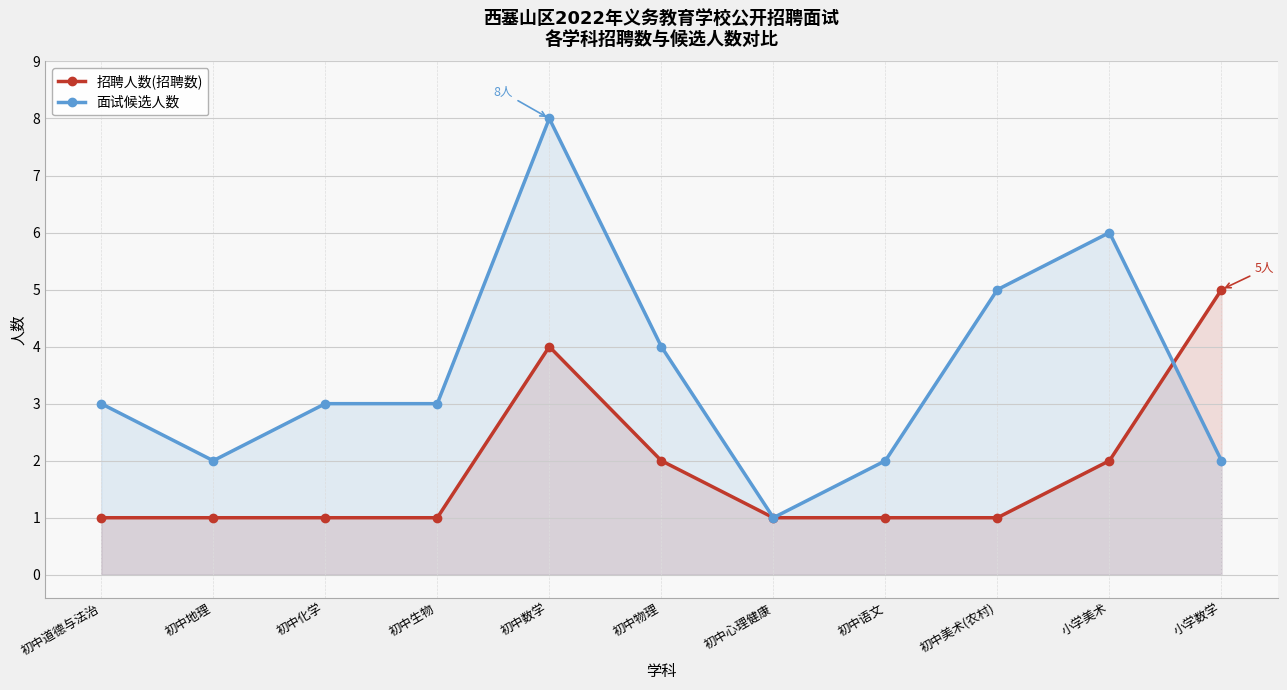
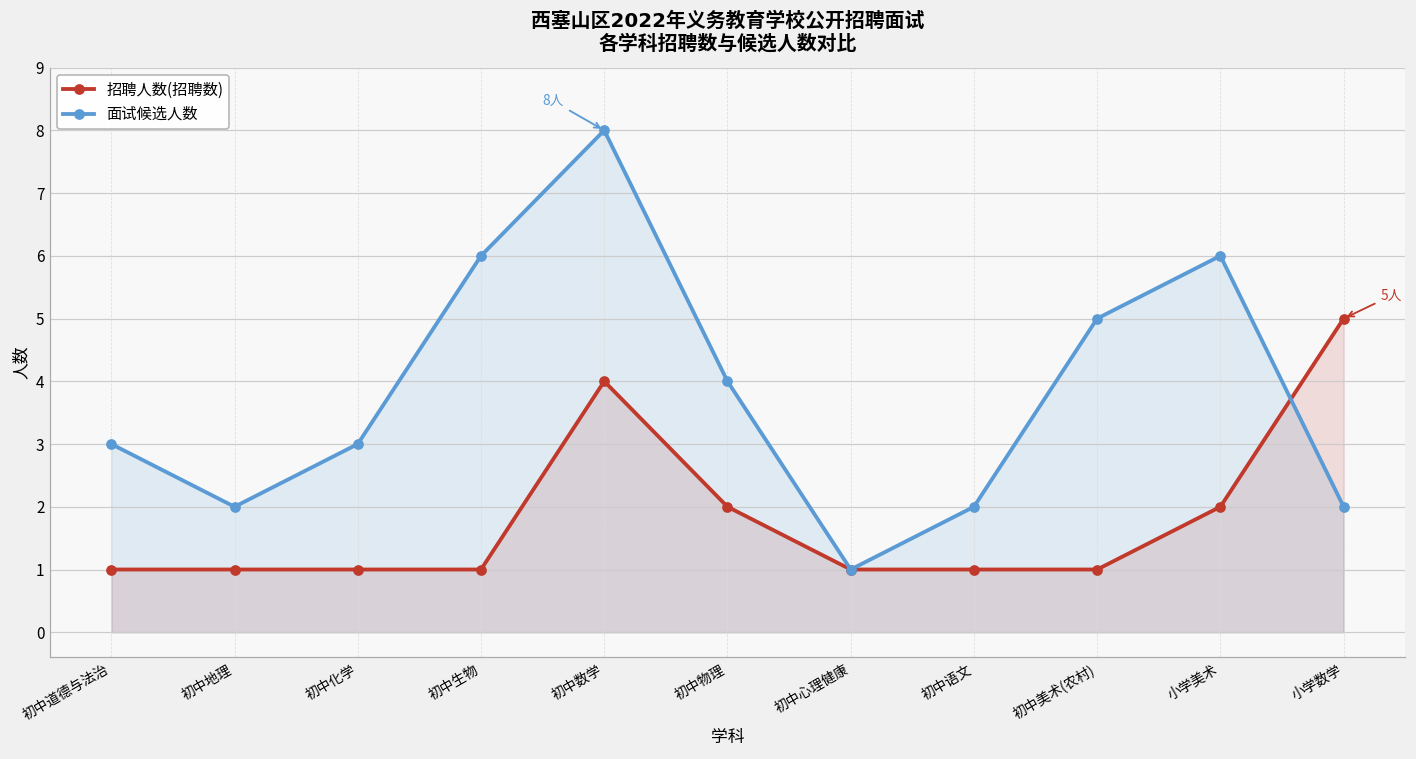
面试候选人数, 初中生物: 3 -> 6
